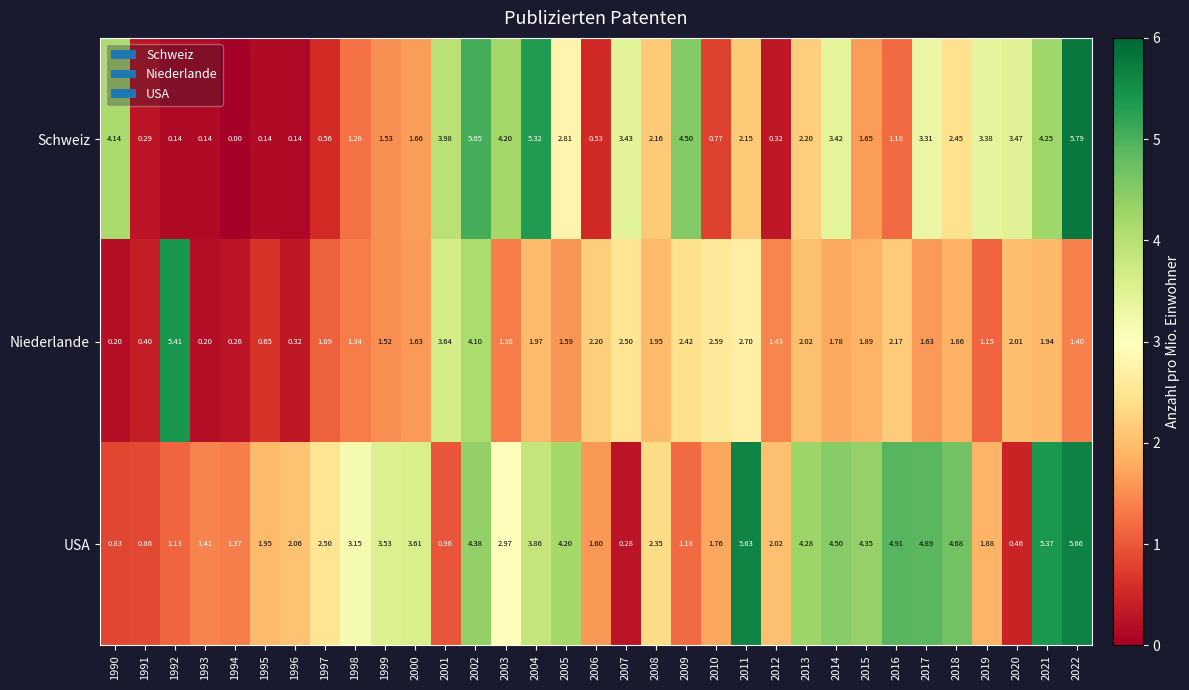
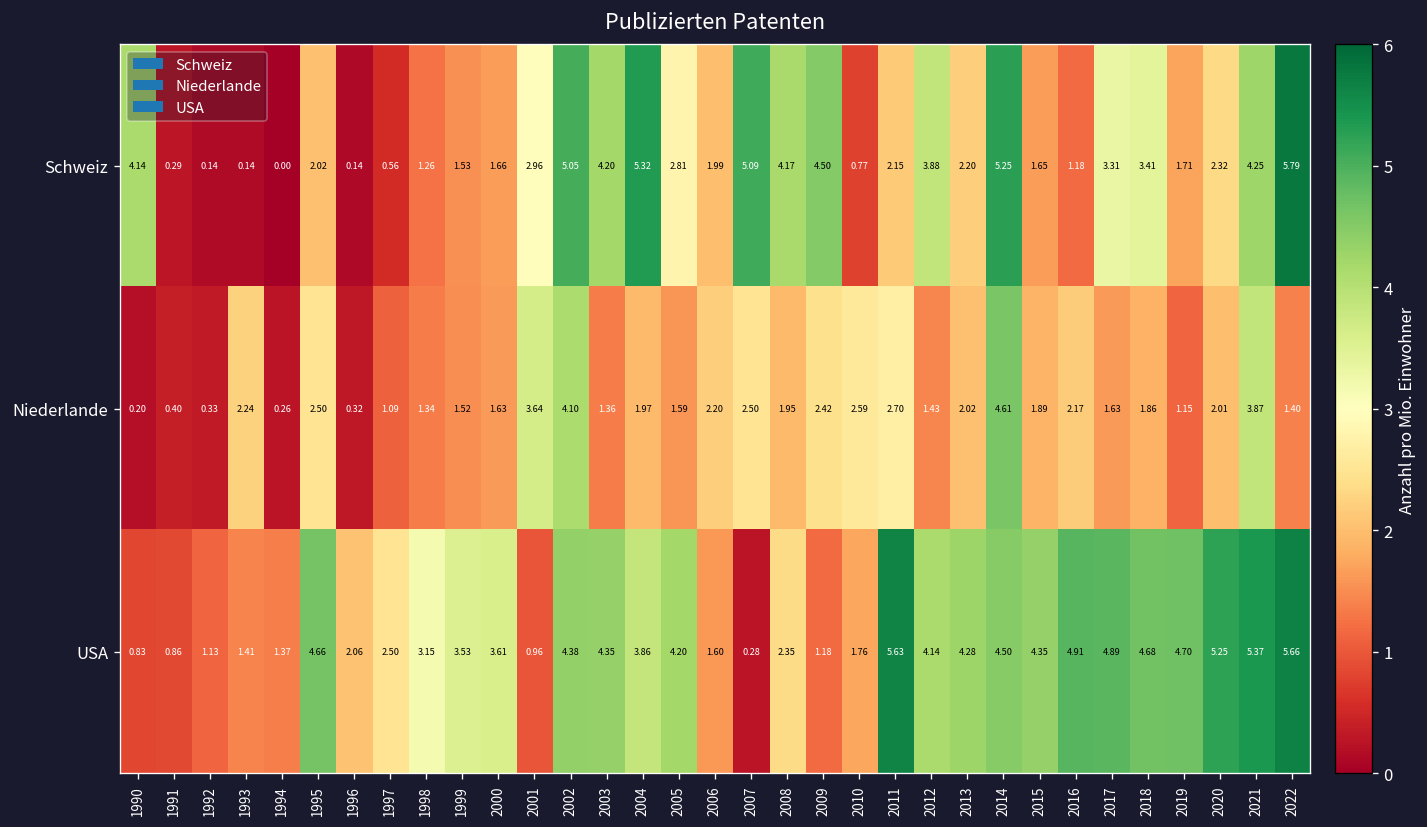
Schweiz, 1995: 0.14 -> 2.02
Schweiz, 2001: 3.98 -> 2.96
Schweiz, 2006: 0.53 -> 1.99
Schweiz, 2007: 3.43 -> 5.09
Schweiz, 2008: 2.16 -> 4.17
Schweiz, 2012: 0.32 -> 3.88
Schweiz, 2014: 3.42 -> 5.25
Schweiz, 2018: 2.45 -> 3.41
Schweiz, 2019: 3.38 -> 1.71
Schweiz, 2020: 3.47 -> 2.32
Niederlande, 1992: 5.41 -> 0.33
Niederlande, 1993: 0.20 -> 2.24
Niederlande, 1995: 0.65 -> 2.50
Niederlande, 2014: 1.78 -> 4.61
Niederlande, 2021: 1.94 -> 3.87
USA, 1995: 1.95 -> 4.66
USA, 2003: 2.97 -> 4.35
USA, 2012: 2.02 -> 4.14
USA, 2019: 1.88 -> 4.70
USA, 2020: 0.46 -> 5.25
